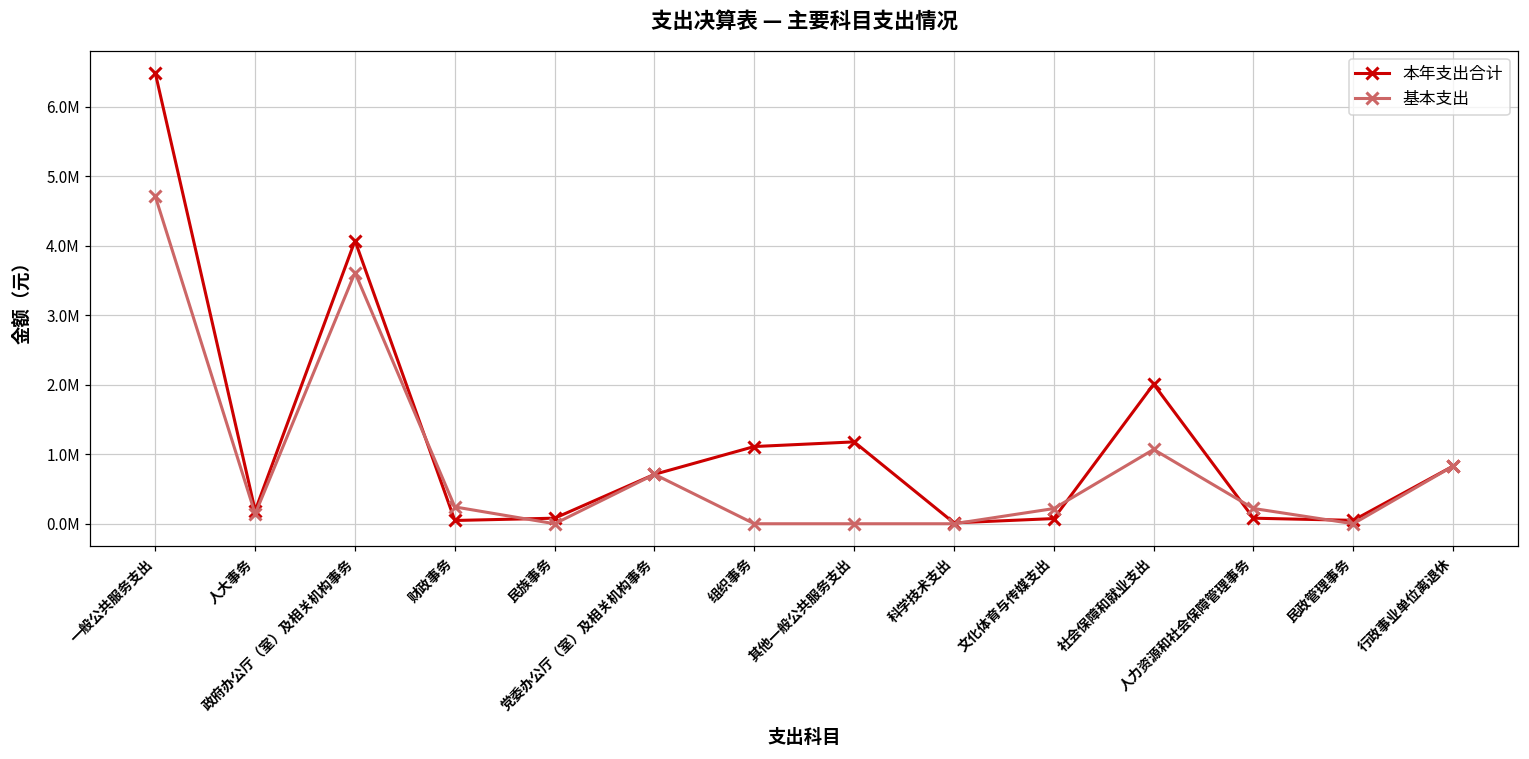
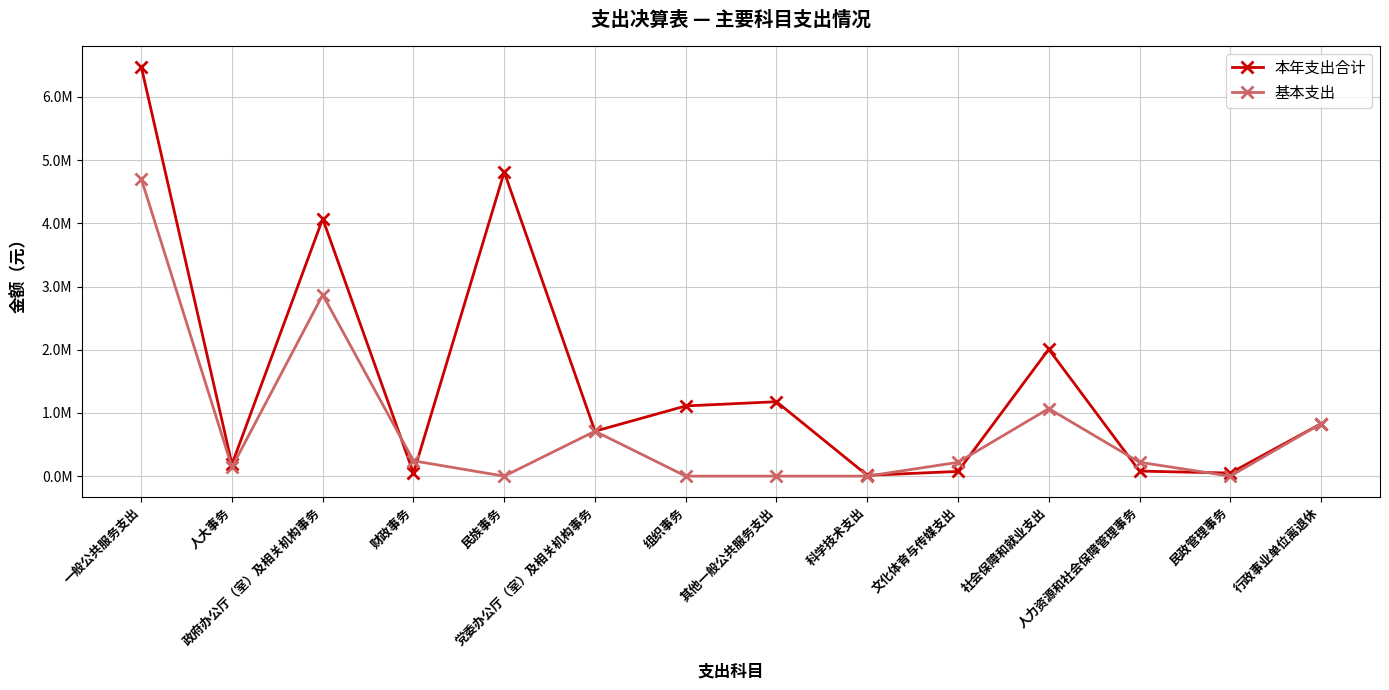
基本支出, 政府办公厅（室）及相关机构事务: 3600000 -> 2900000
本年支出合计, 民族事务: 100000 -> 4800000
